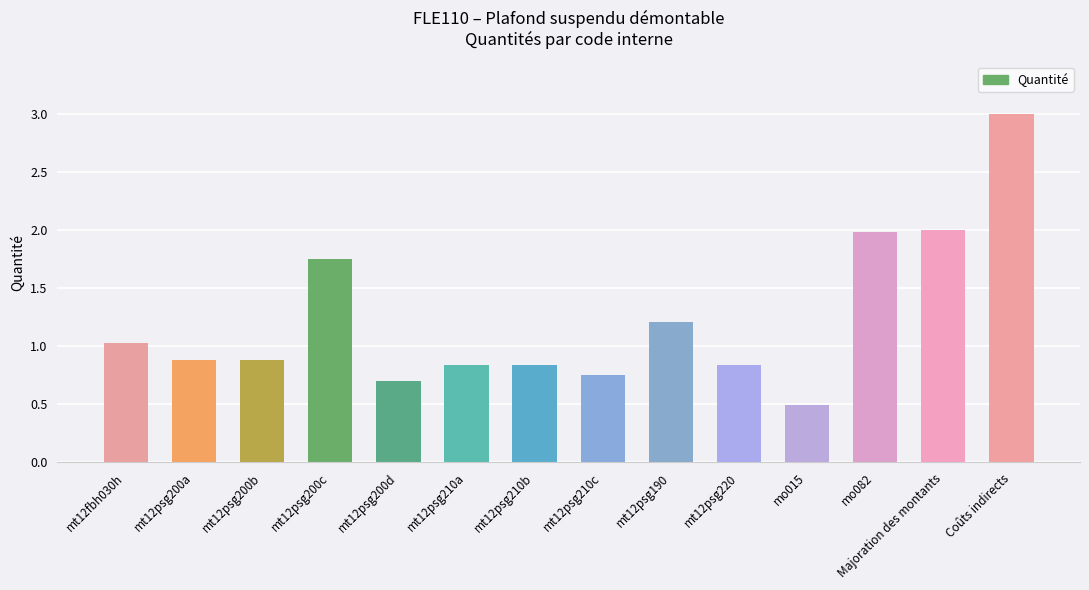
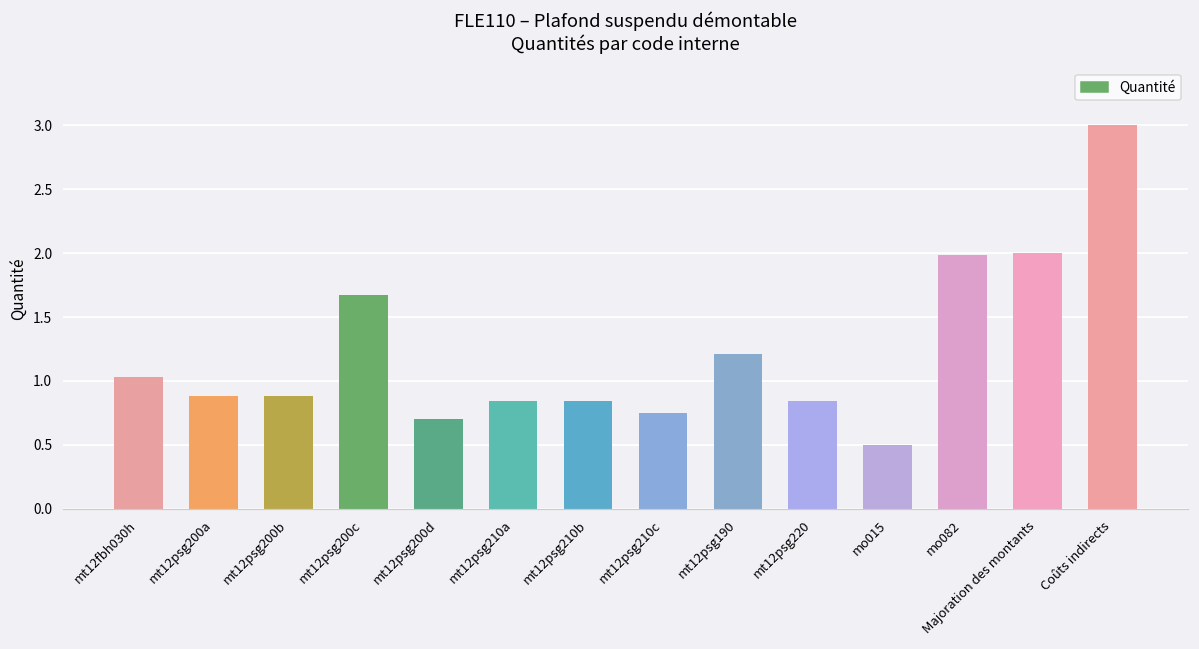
mt12psg200c: 1.75 -> 1.67
